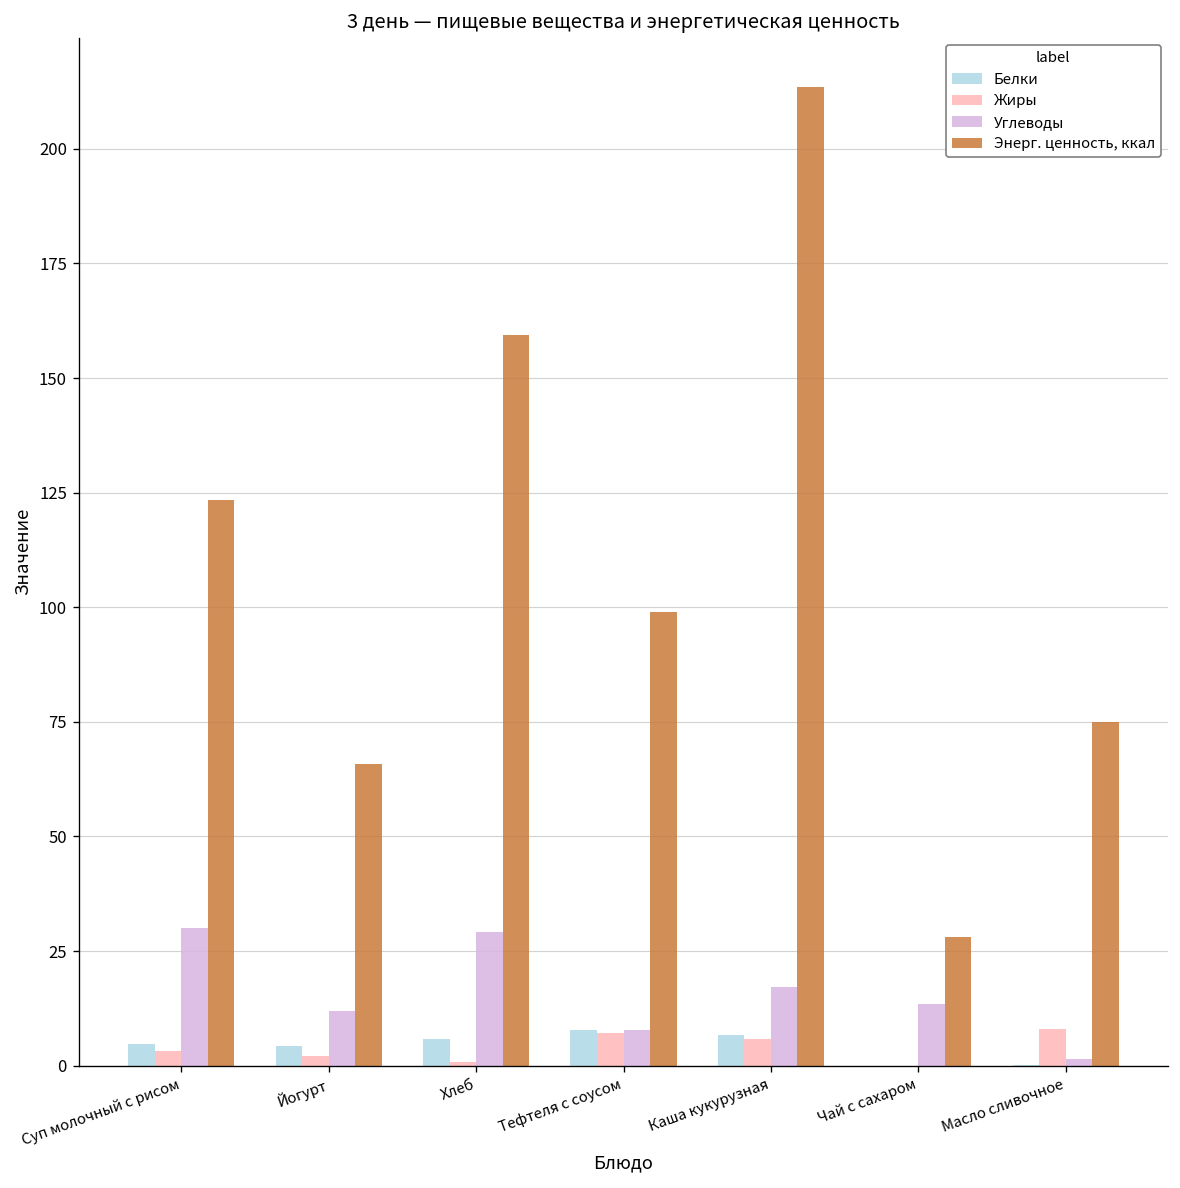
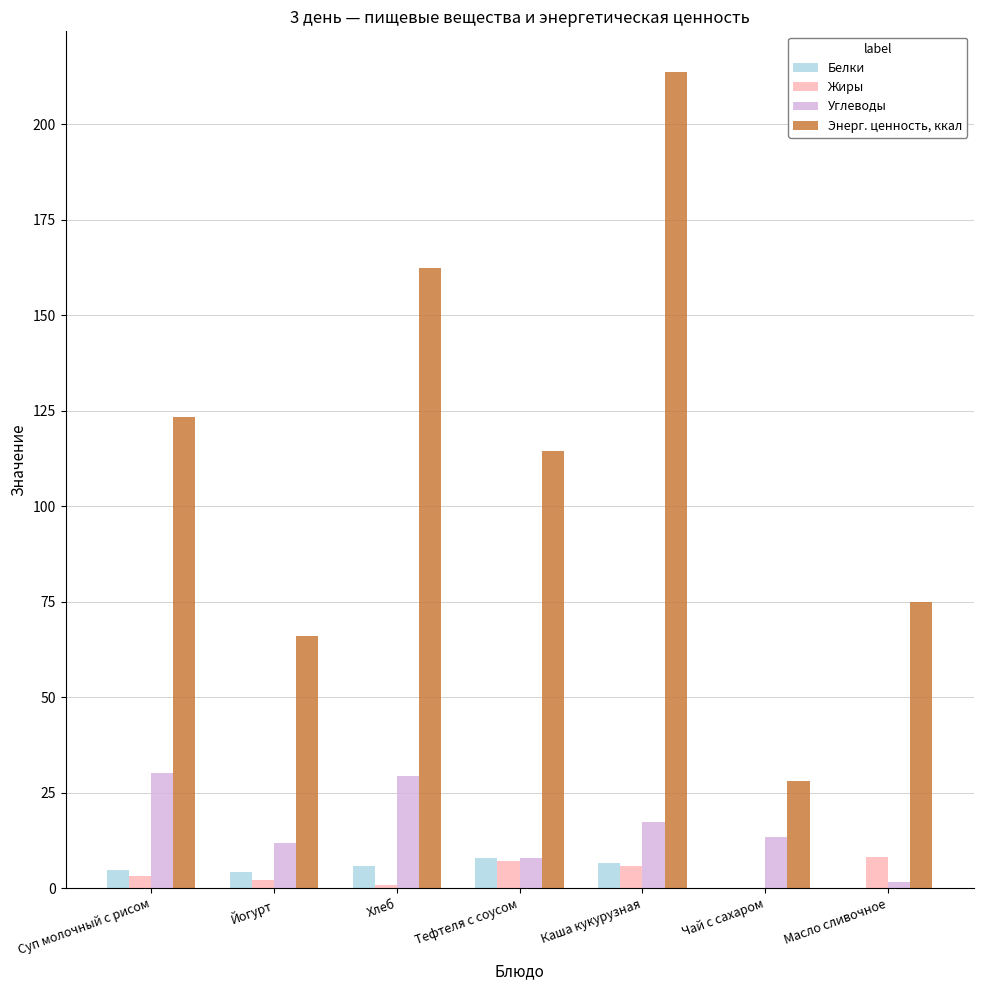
Энерг. ценность, ккал, Хлеб: 159 -> 162
Энерг. ценность, ккал, Тефтеля с соусом: 99 -> 114
